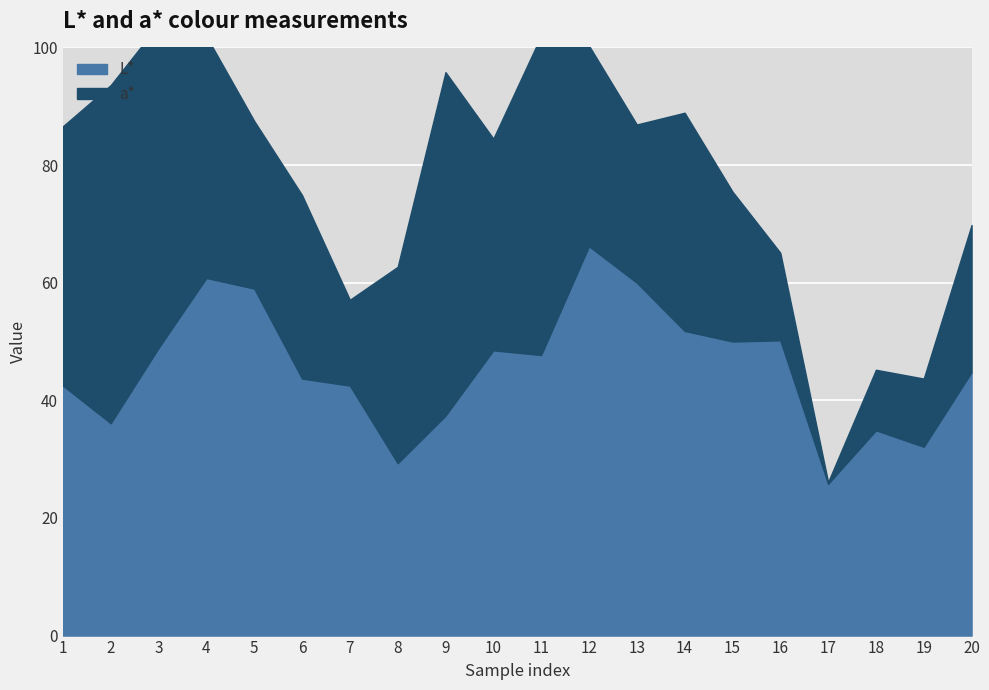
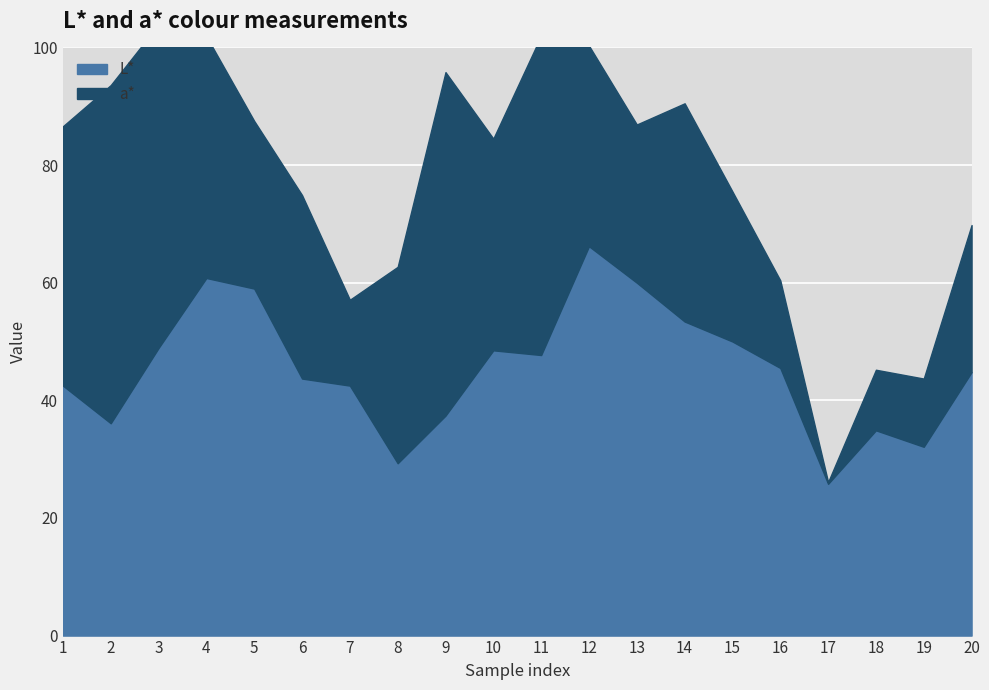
L*, 14: 52 -> 53
L*, 16: 50 -> 46
